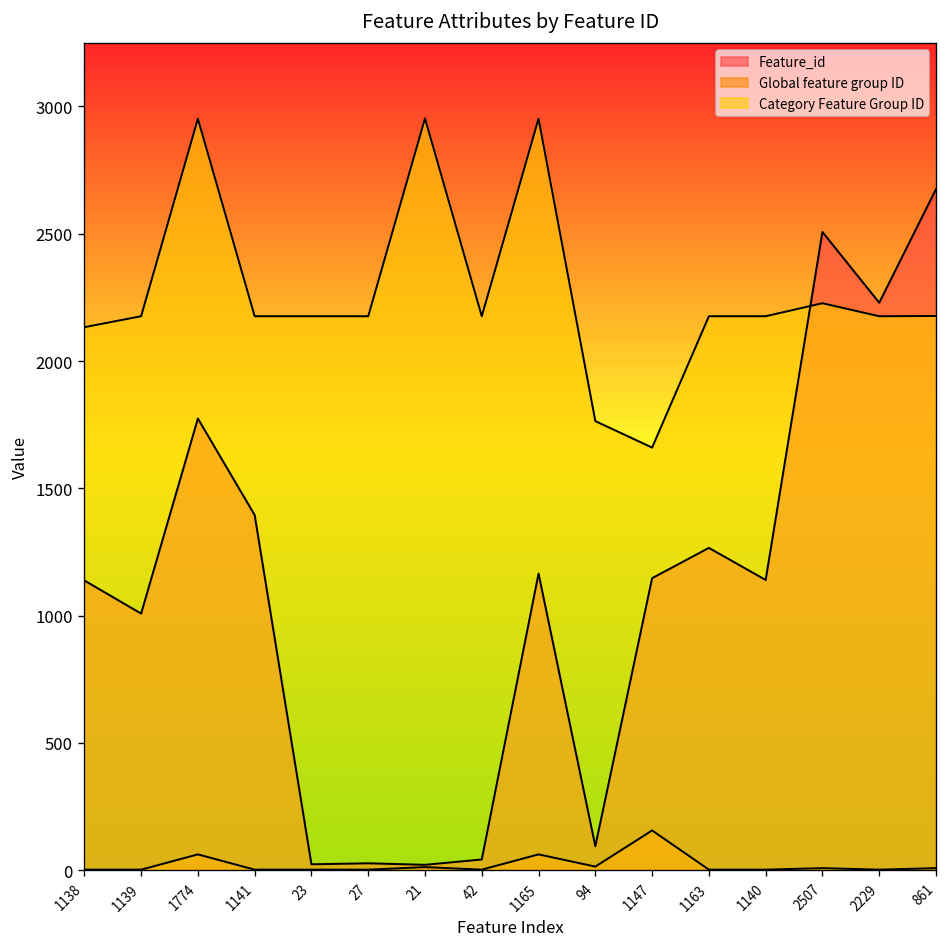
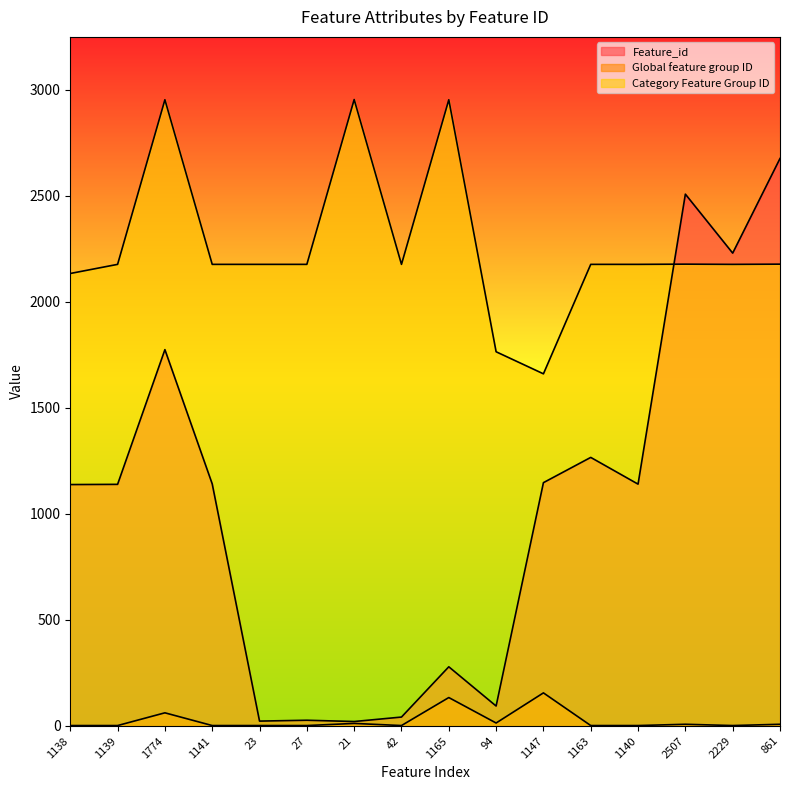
Feature_id, 1139: 1010 -> 1140
Feature_id, 1141: 1400 -> 1140
Feature_id, 1165: 1170 -> 280
Global feature group ID, 1165: 60 -> 130
Category Feature Group ID, 2507: 2230 -> 2180
